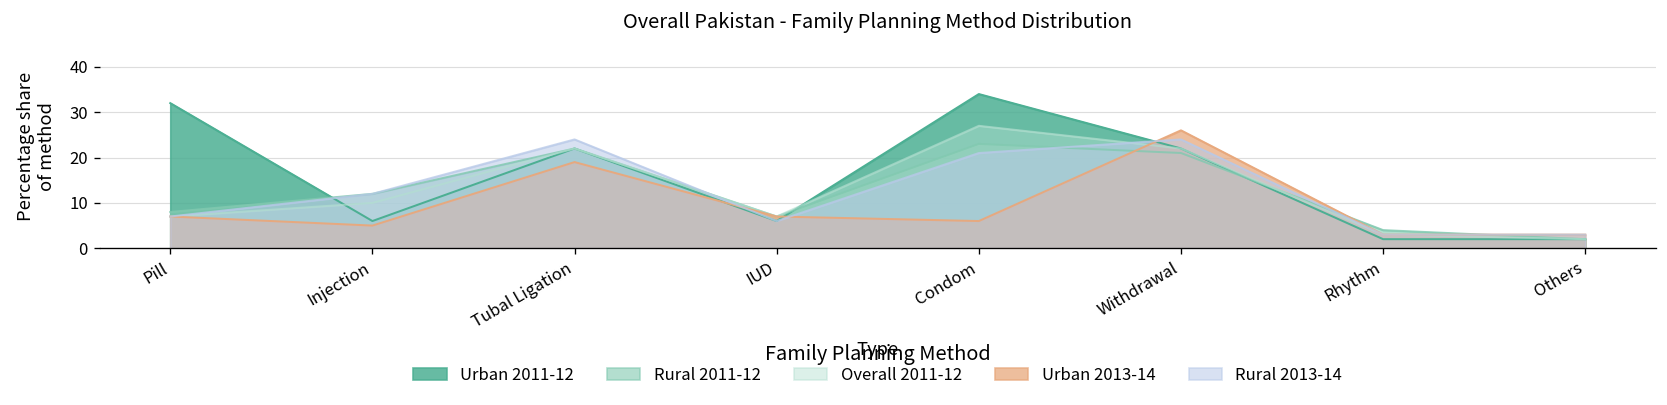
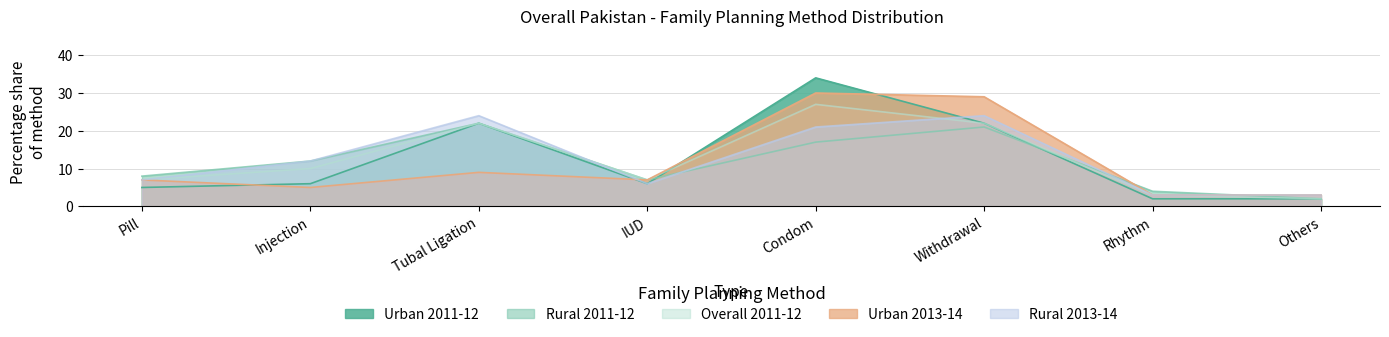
Urban 2011-12, Pill: 32 -> 5
Urban 2013-14, Tubal Ligation: 19 -> 9
Rural 2011-12, Condom: 23 -> 17
Urban 2013-14, Condom: 6 -> 30
Urban 2013-14, Withdrawal: 26 -> 29
